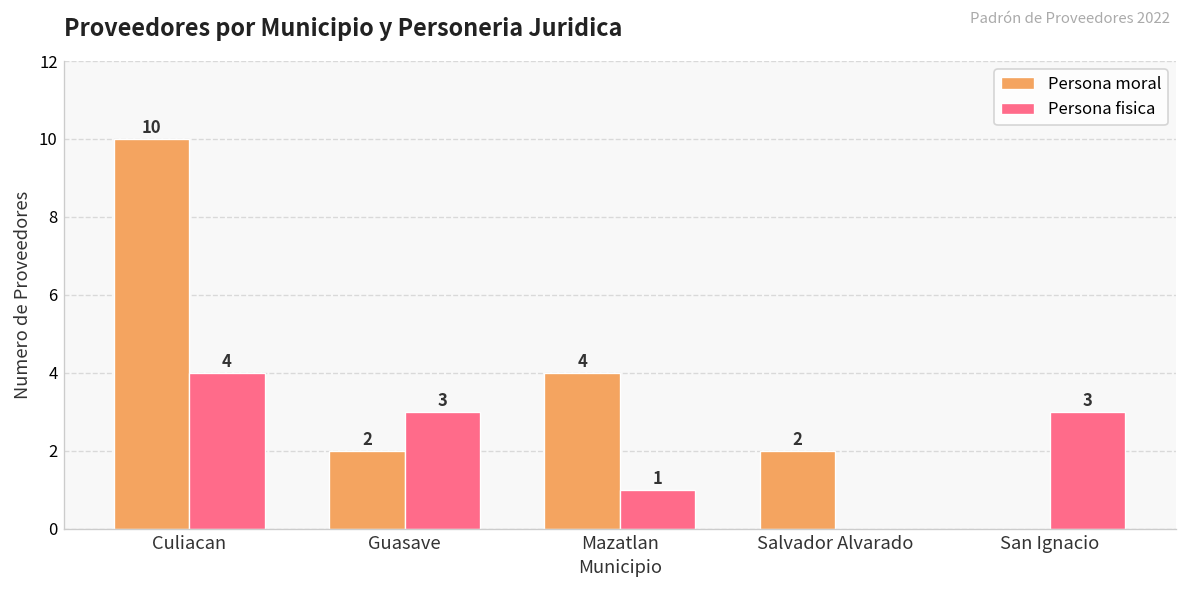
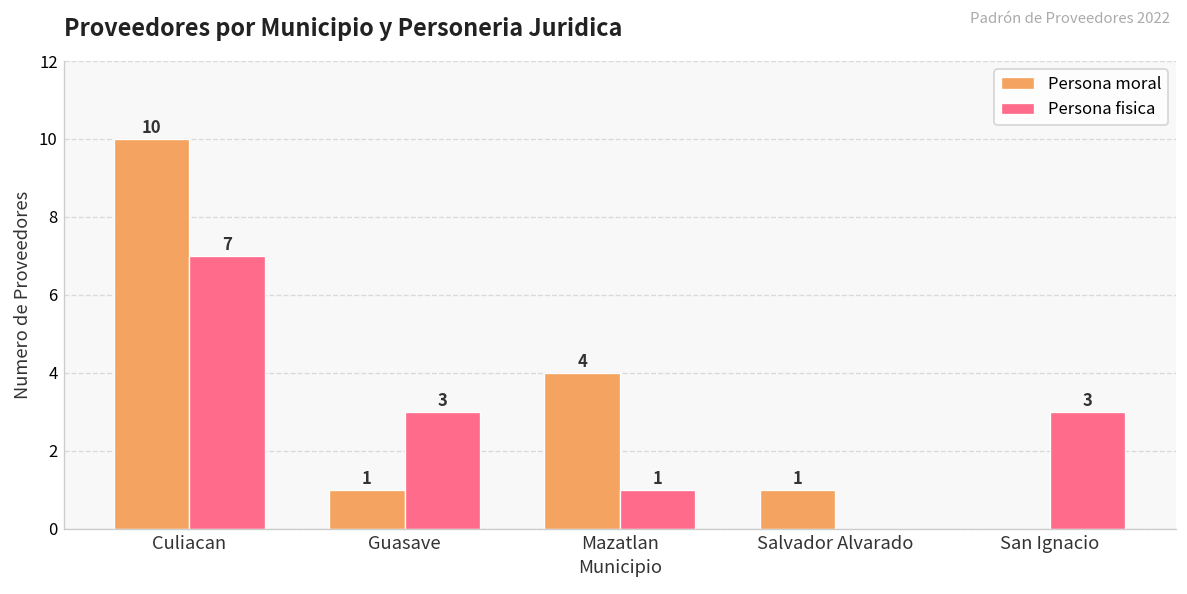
Persona fisica, Culiacan: 4 -> 7
Persona moral, Guasave: 2 -> 1
Persona moral, Salvador Alvarado: 2 -> 1
